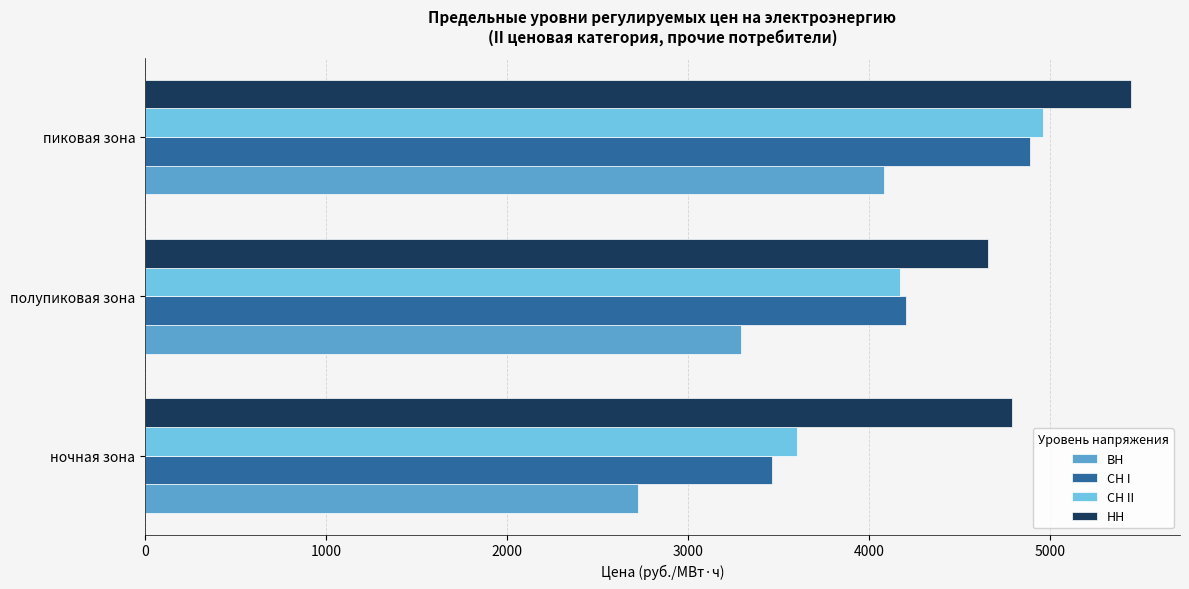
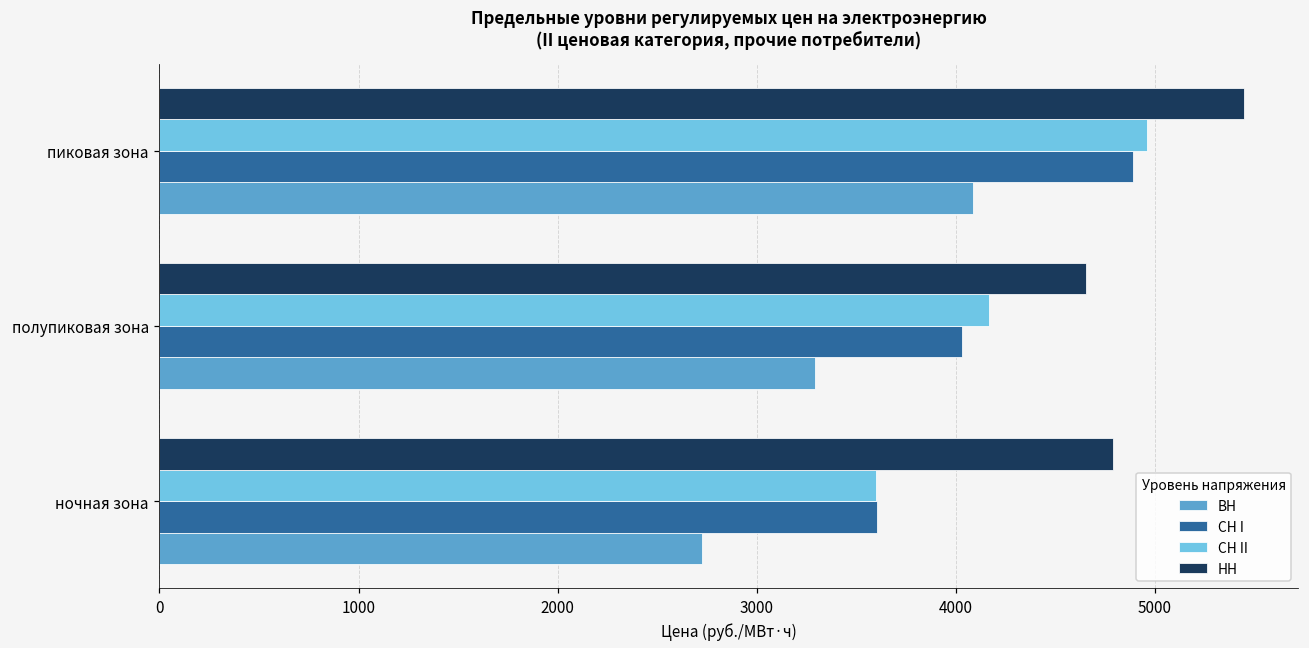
СН I, полупиковая зона: 4210 -> 4030
СН I, ночная зона: 3460 -> 3610
